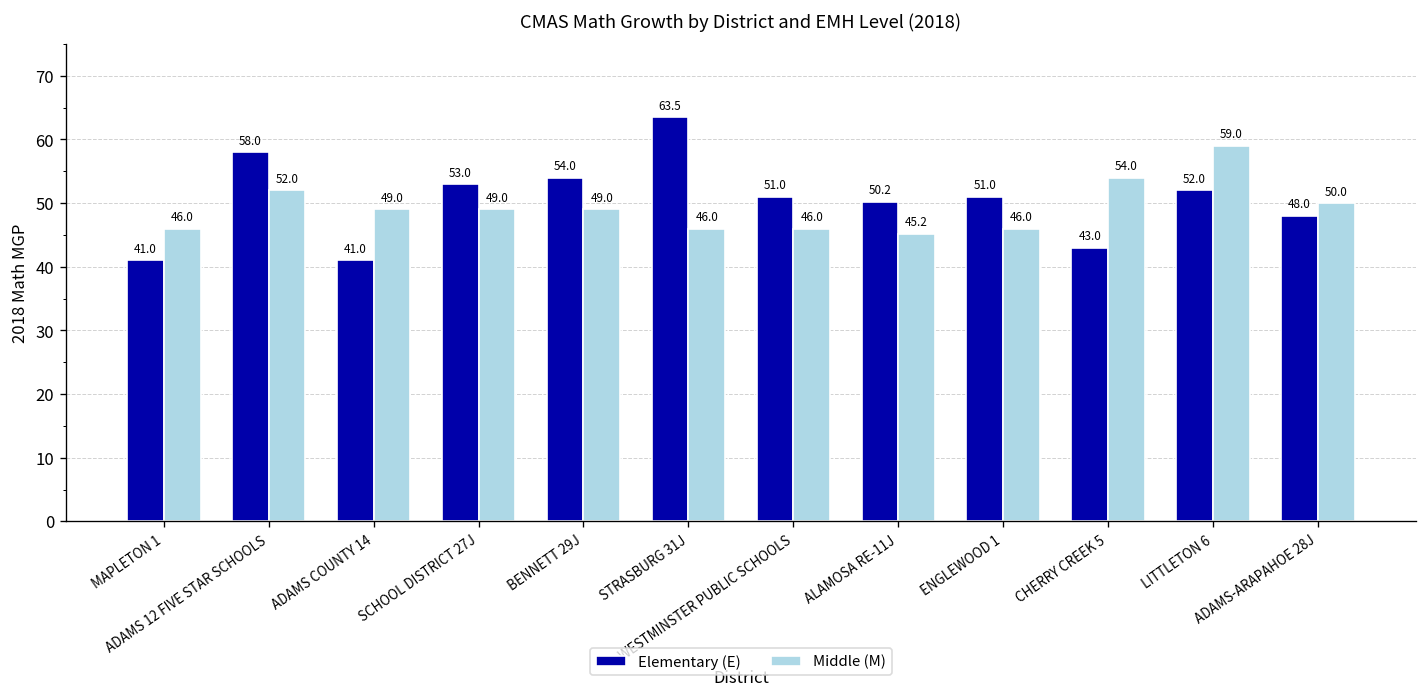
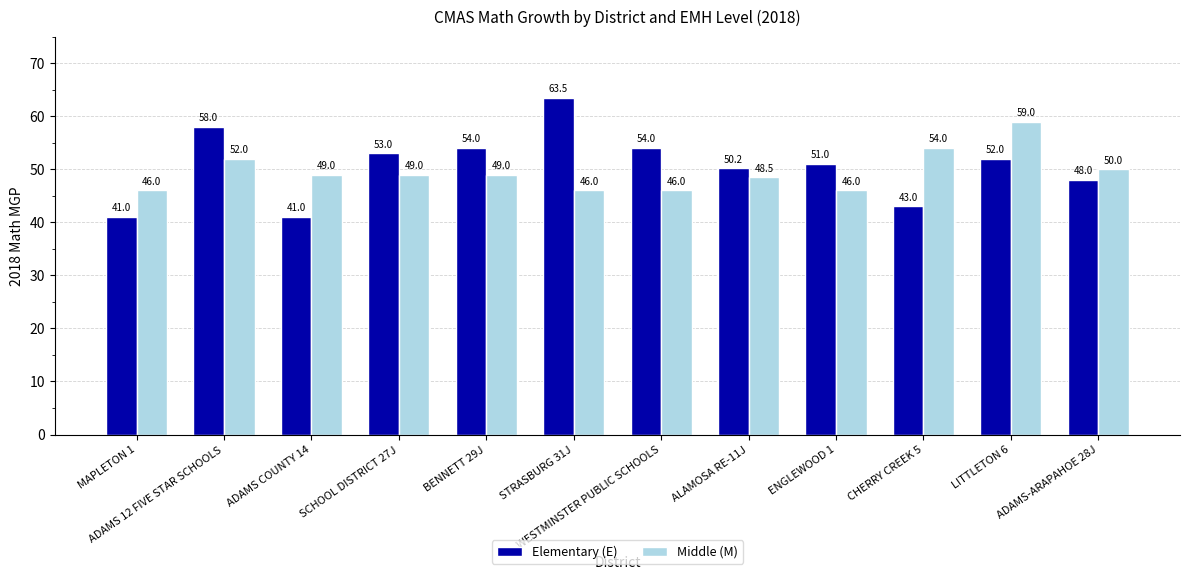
Elementary (E), WESTMINSTER PUBLIC SCHOOLS: 51.0 -> 54.0
Middle (M), ALAMOSA RE-11J: 45.2 -> 48.5
